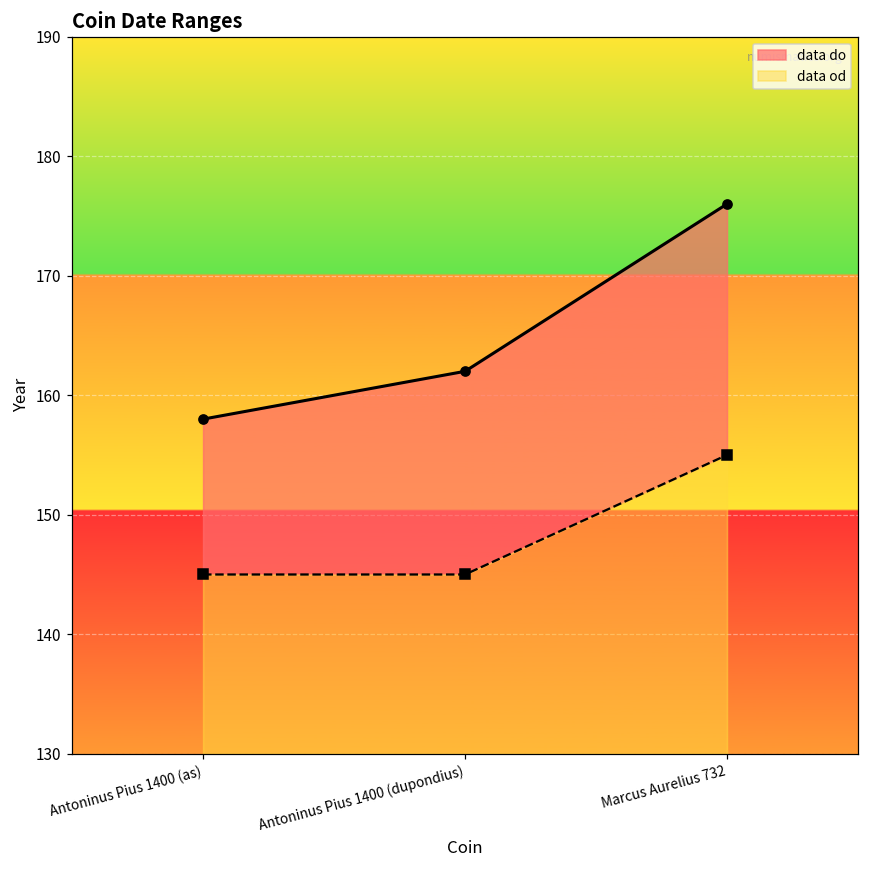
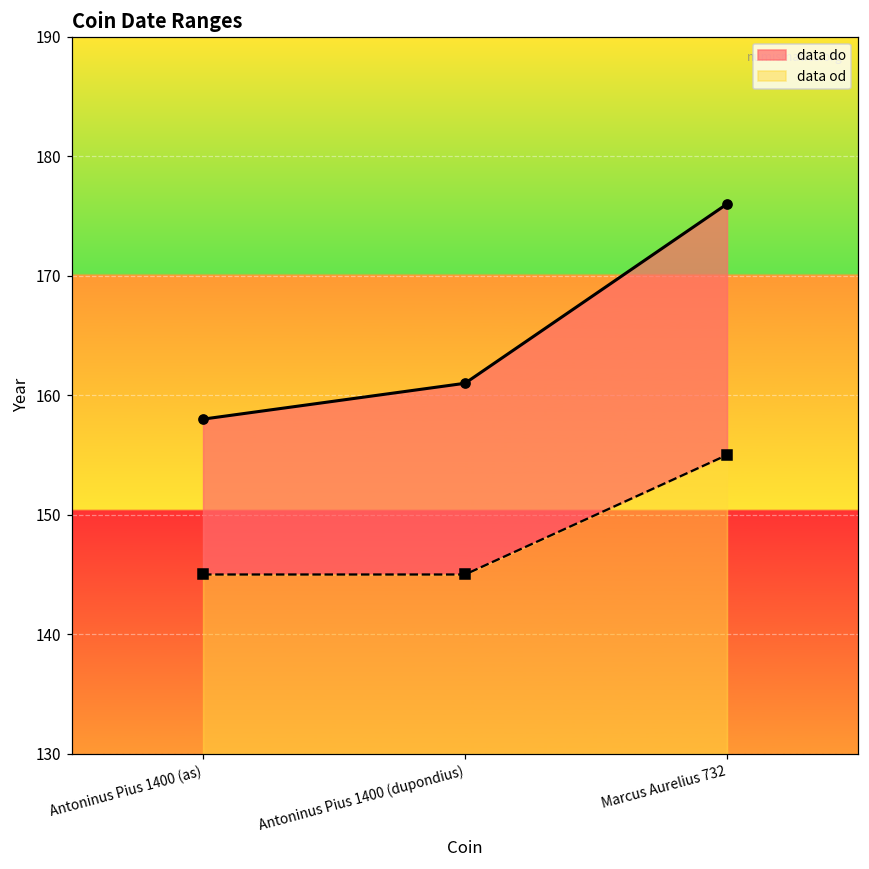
data do, Antoninus Pius 1400 (dupondius): 162 -> 161
